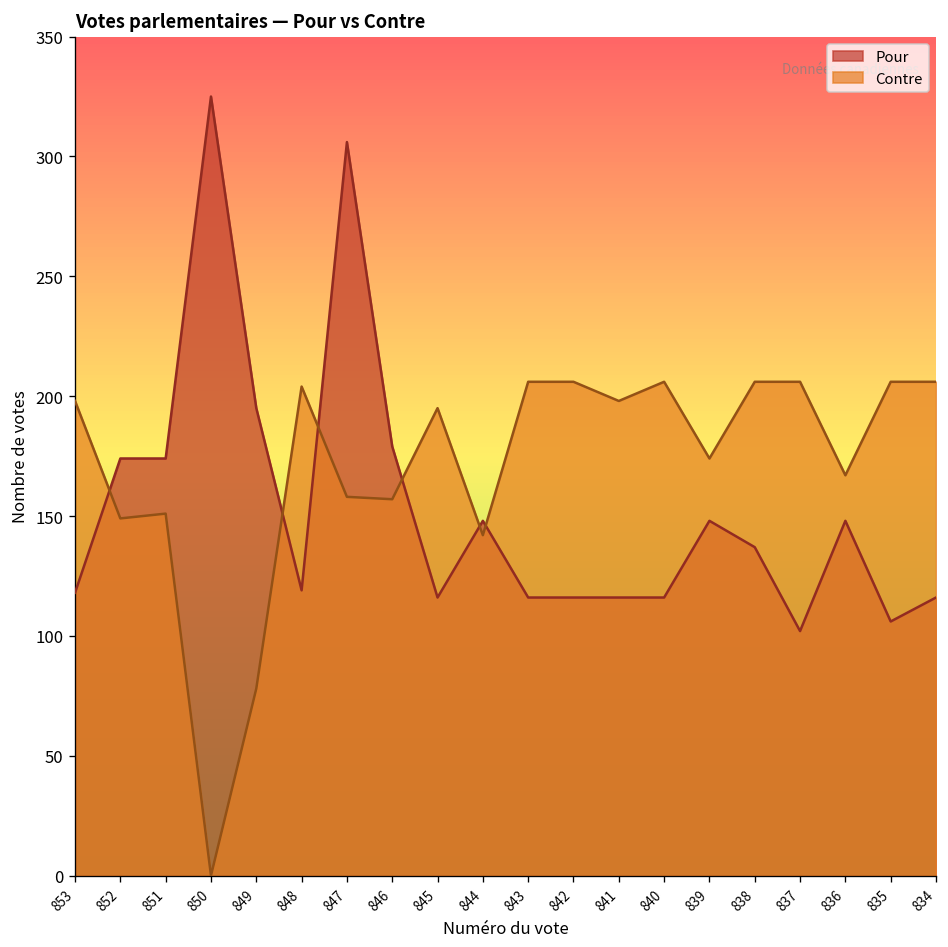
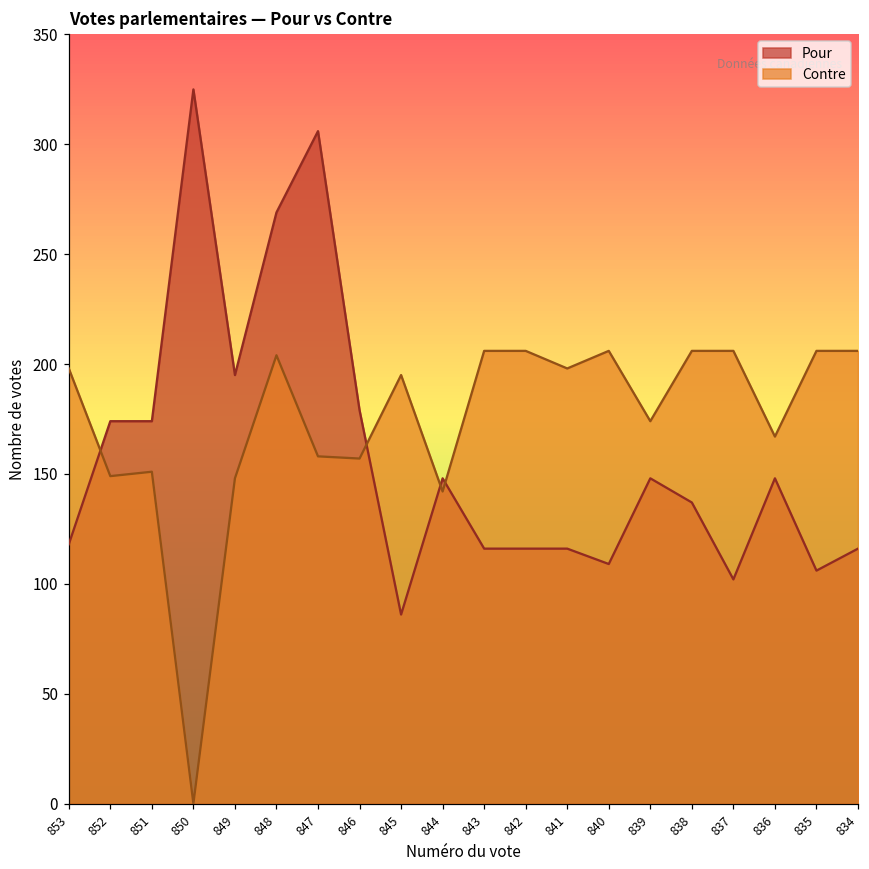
Contre, 849: 78 -> 148
Pour, 848: 119 -> 269
Pour, 845: 116 -> 86
Pour, 840: 116 -> 109
